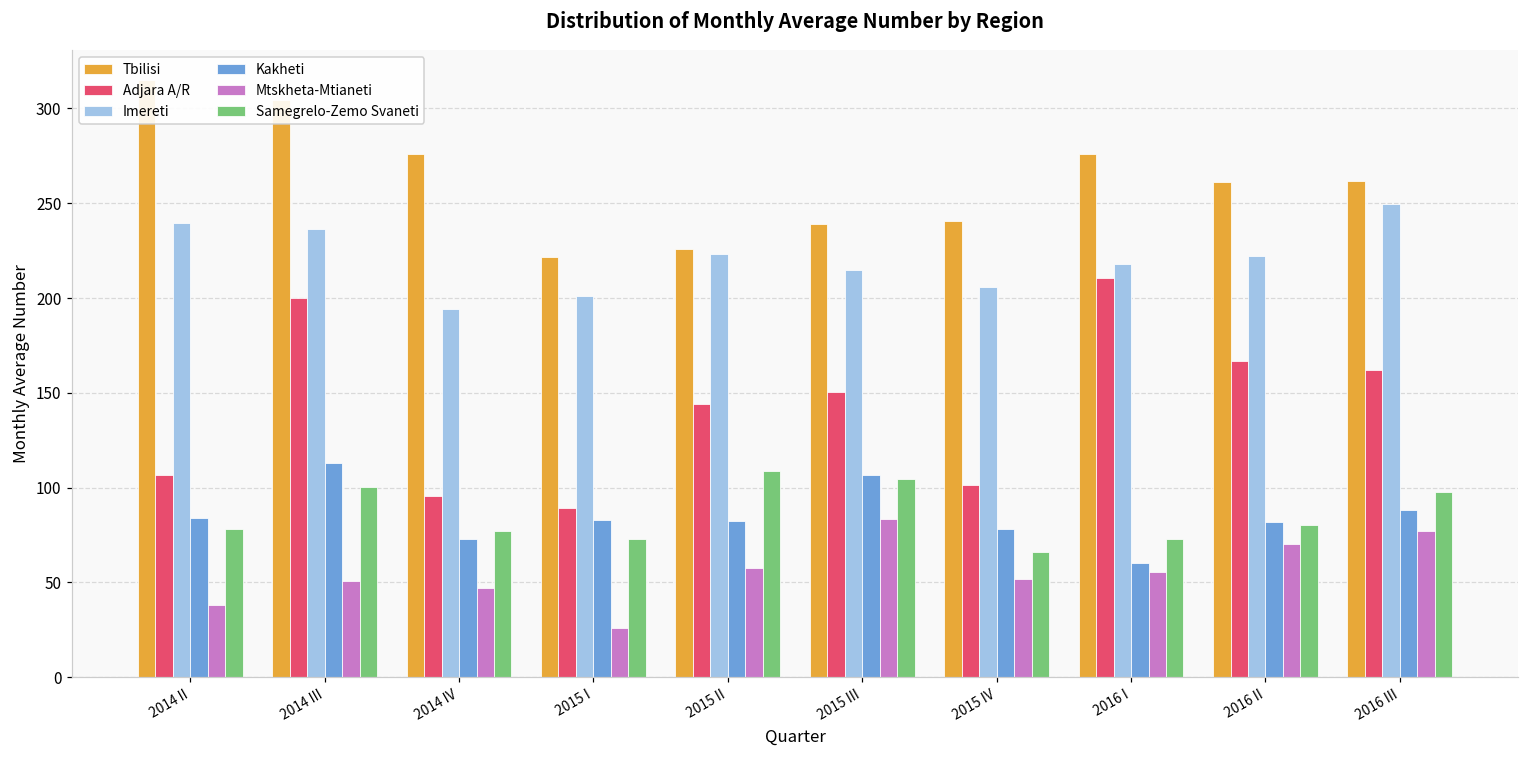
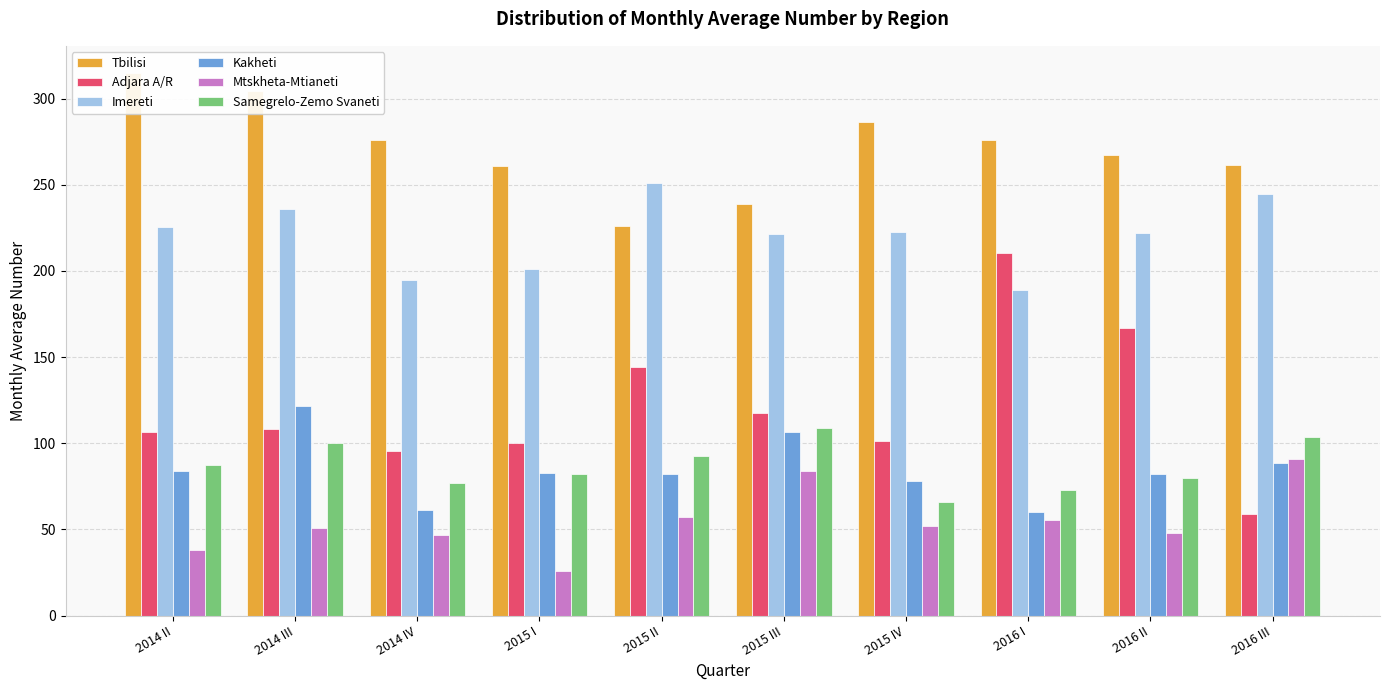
Imereti, 2014 II: 240 -> 226
Samegrelo-Zemo Svaneti, 2014 II: 78 -> 88
Adjara A/R, 2014 III: 200 -> 108
Kakheti, 2014 III: 113 -> 121
Kakheti, 2014 IV: 73 -> 61
Tbilisi, 2015 I: 222 -> 261
Adjara A/R, 2015 I: 89 -> 100
Samegrelo-Zemo Svaneti, 2015 I: 73 -> 82
Imereti, 2015 II: 223 -> 251
Samegrelo-Zemo Svaneti, 2015 II: 109 -> 93
Adjara A/R, 2015 III: 150 -> 117
Imereti, 2015 III: 215 -> 221
Samegrelo-Zemo Svaneti, 2015 III: 104 -> 109
Tbilisi, 2015 IV: 240 -> 286
Imereti, 2015 IV: 206 -> 223
Imereti, 2016 I: 218 -> 189
Tbilisi, 2016 II: 261 -> 267
Mtskheta-Mtianeti, 2016 II: 70 -> 48
Adjara A/R, 2016 III: 162 -> 59
Imereti, 2016 III: 249 -> 245
Mtskheta-Mtianeti, 2016 III: 77 -> 91
Samegrelo-Zemo Svaneti, 2016 III: 98 -> 103
